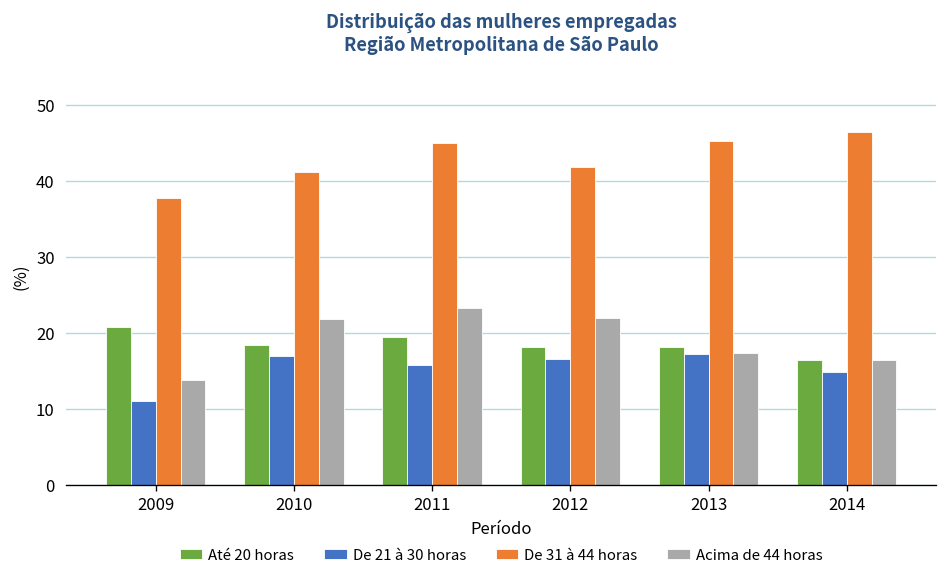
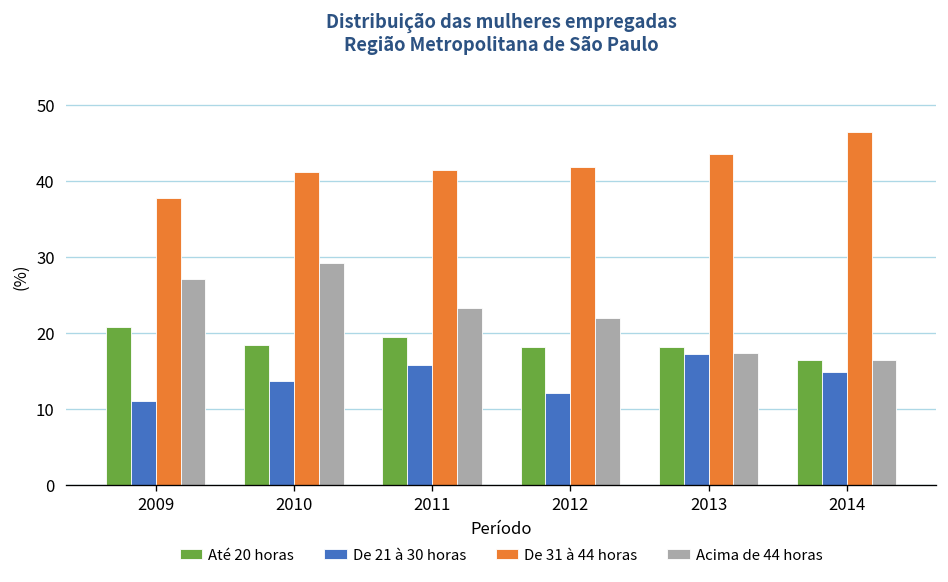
Acima de 44 horas, 2009: 14 -> 27
De 21 à 30 horas, 2010: 17 -> 14
Acima de 44 horas, 2010: 22 -> 29
De 31 à 44 horas, 2011: 45 -> 41
De 21 à 30 horas, 2012: 17 -> 12
De 31 à 44 horas, 2013: 45 -> 44
